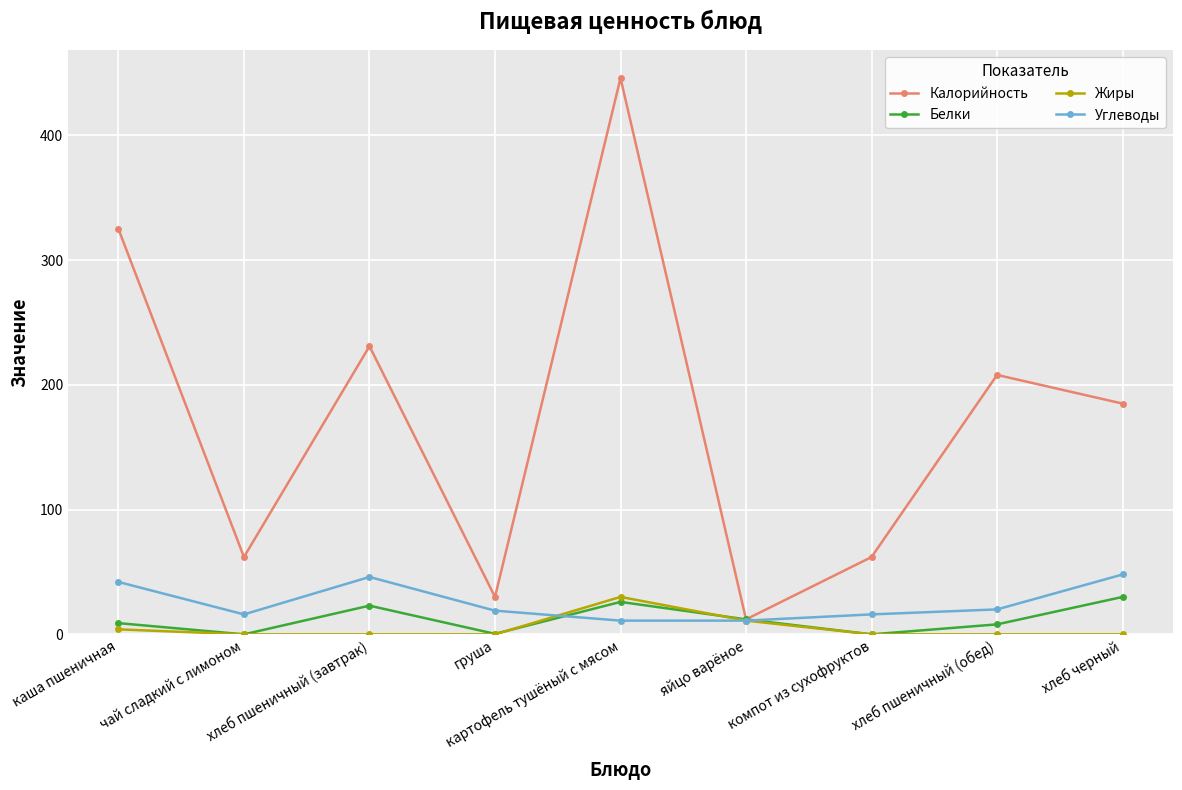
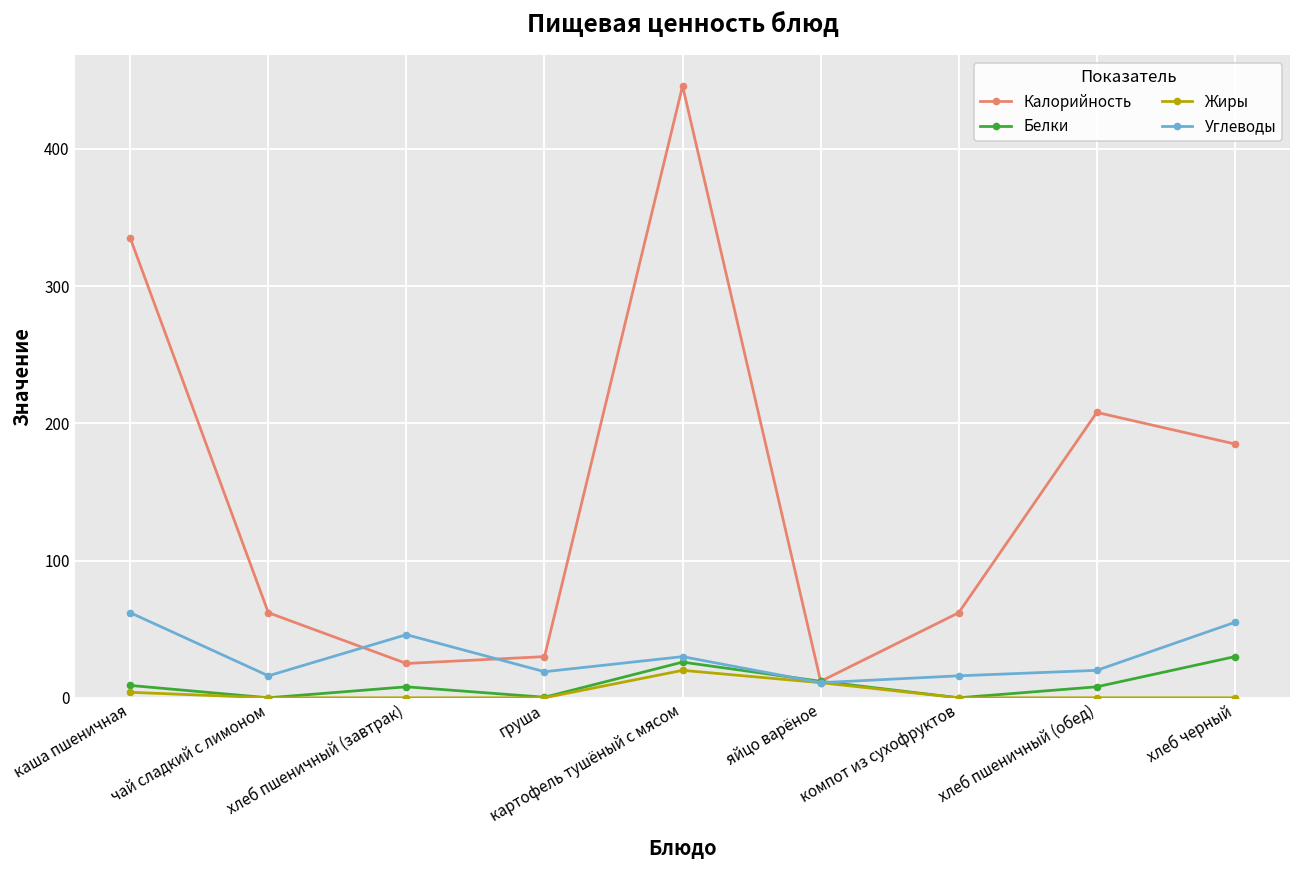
Калорийность, каша пшеничная: 325 -> 335
Углеводы, каша пшеничная: 42 -> 62
Калорийность, хлеб пшеничный (завтрак): 231 -> 25
Белки, хлеб пшеничный (завтрак): 23 -> 8
Жиры, картофель тушёный с мясом: 30 -> 20
Углеводы, картофель тушёный с мясом: 11 -> 30
Углеводы, хлеб черный: 48 -> 55
